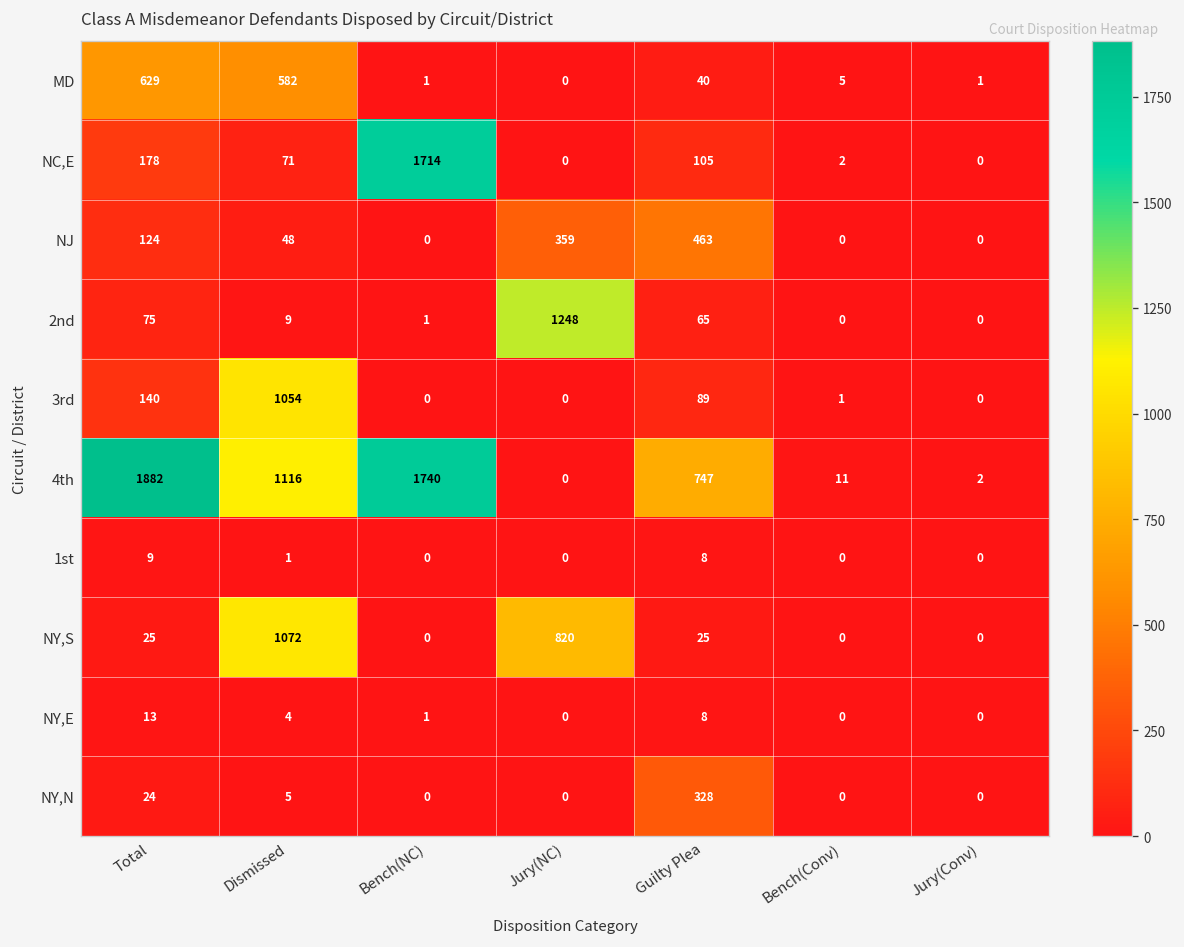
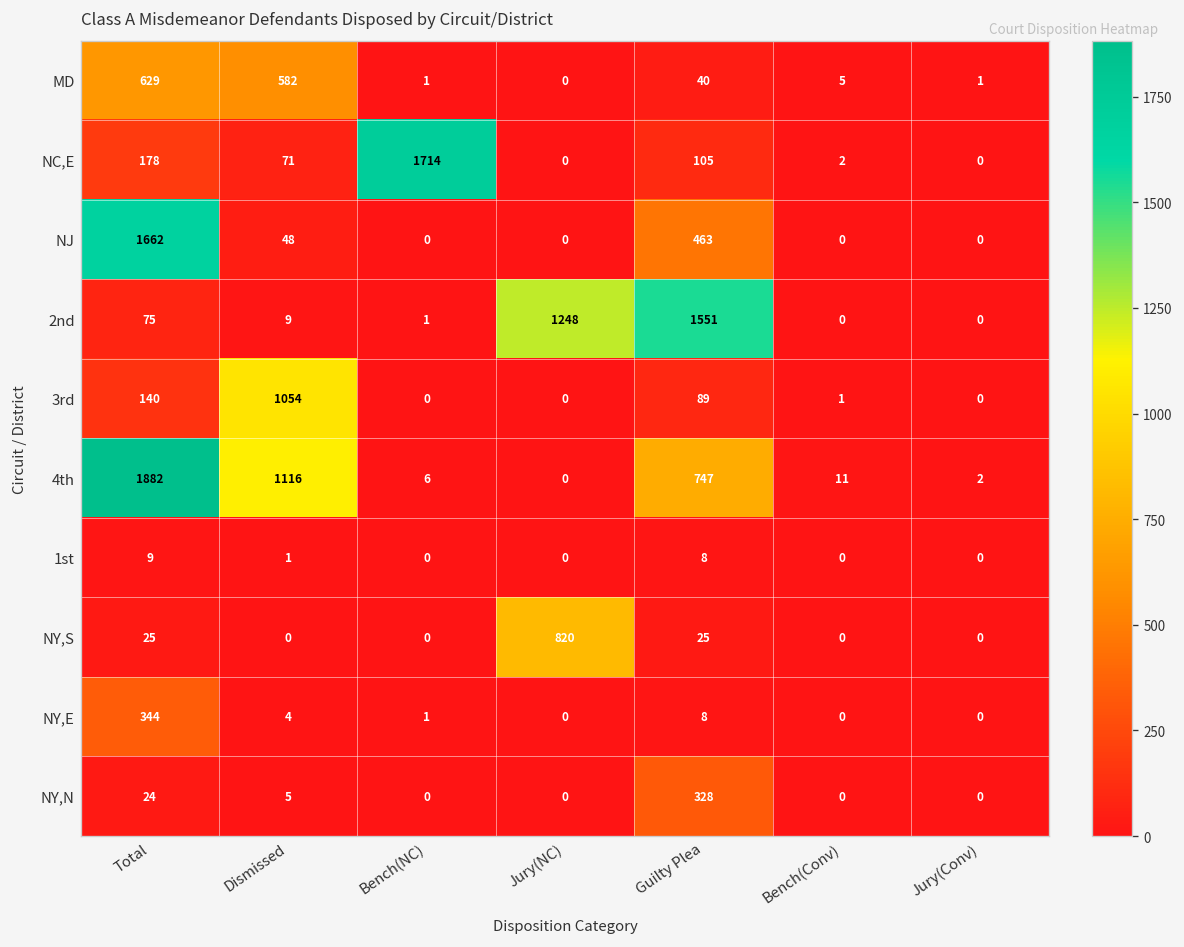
NJ, Total: 124 -> 1662
NJ, Jury(NC): 359 -> 0
2nd, Guilty Plea: 65 -> 1551
4th, Bench(NC): 1740 -> 6
NY,S, Dismissed: 1072 -> 0
NY,E, Total: 13 -> 344
